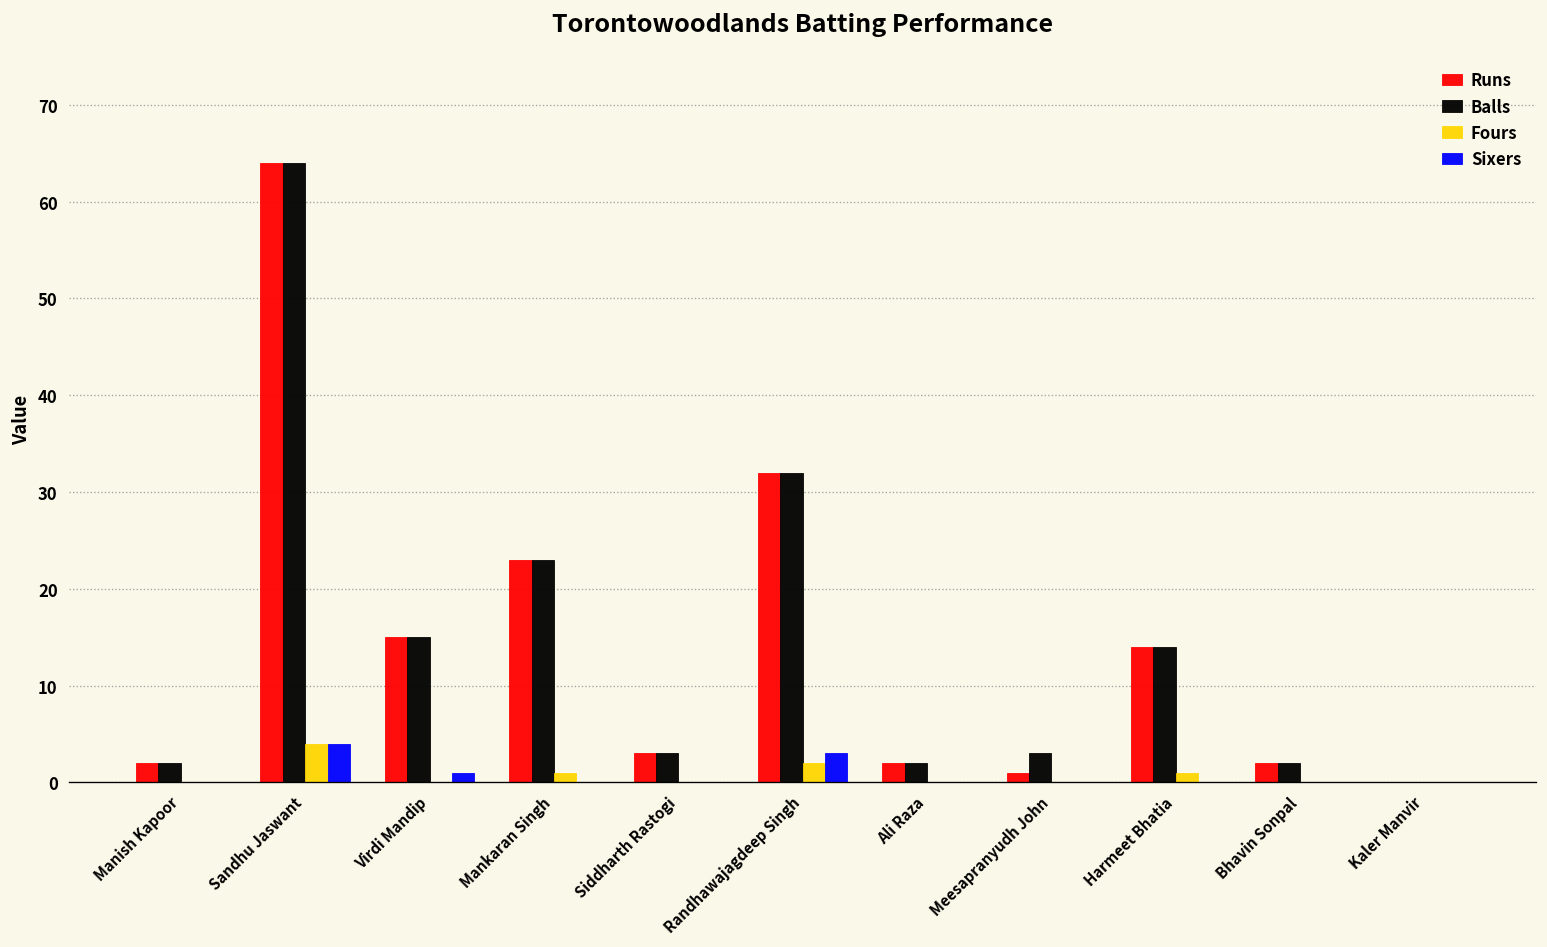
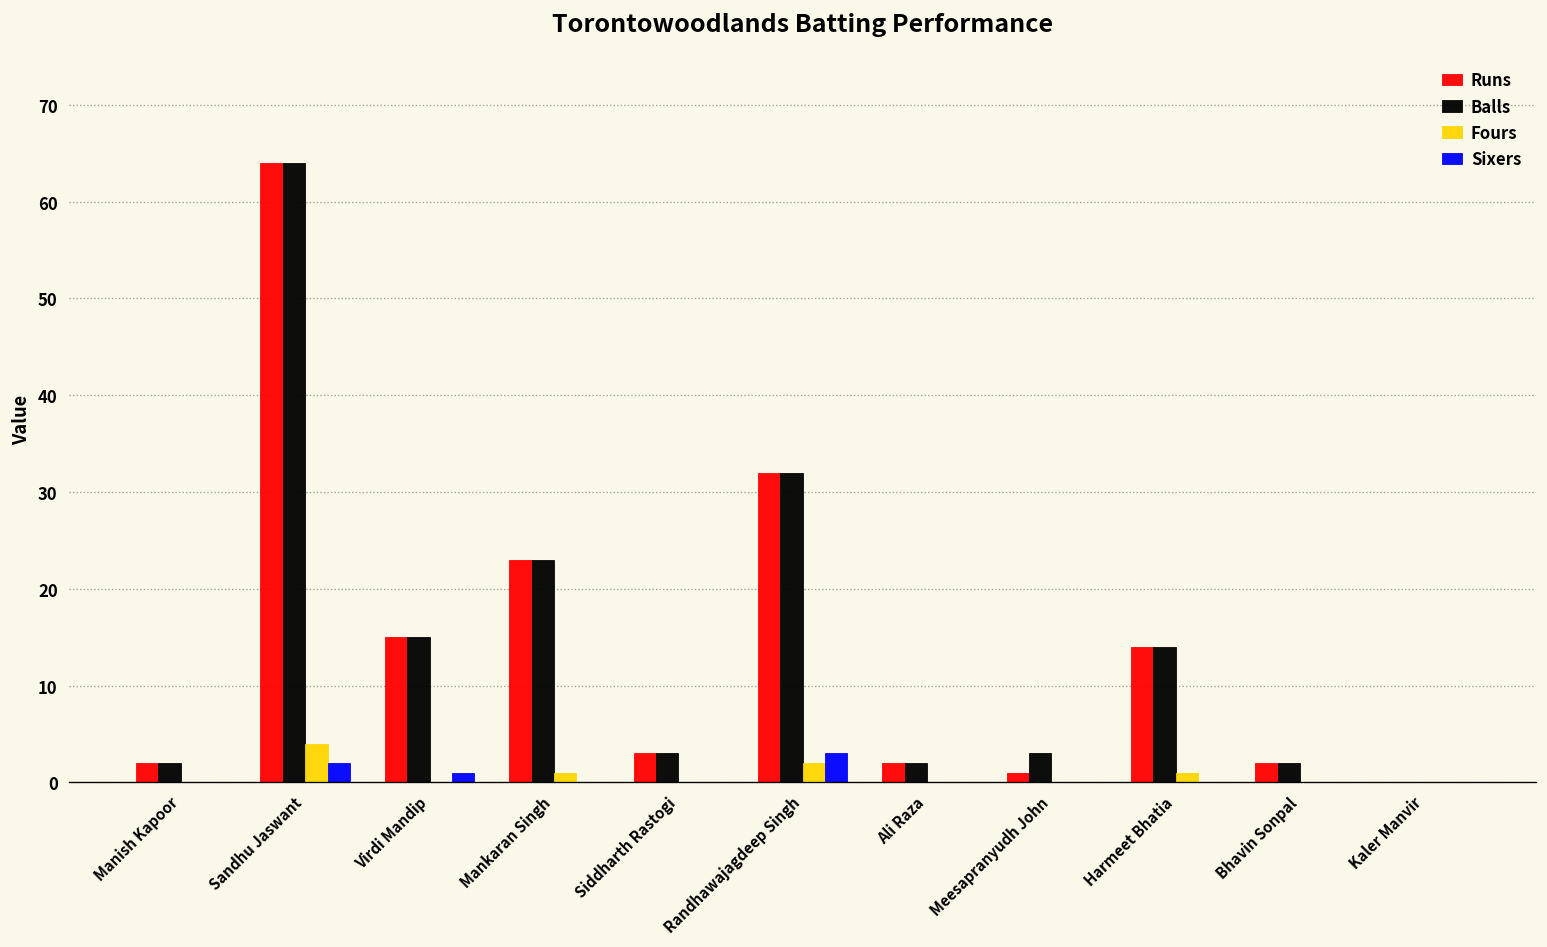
Sixers, Sandhu Jaswant: 4 -> 2
